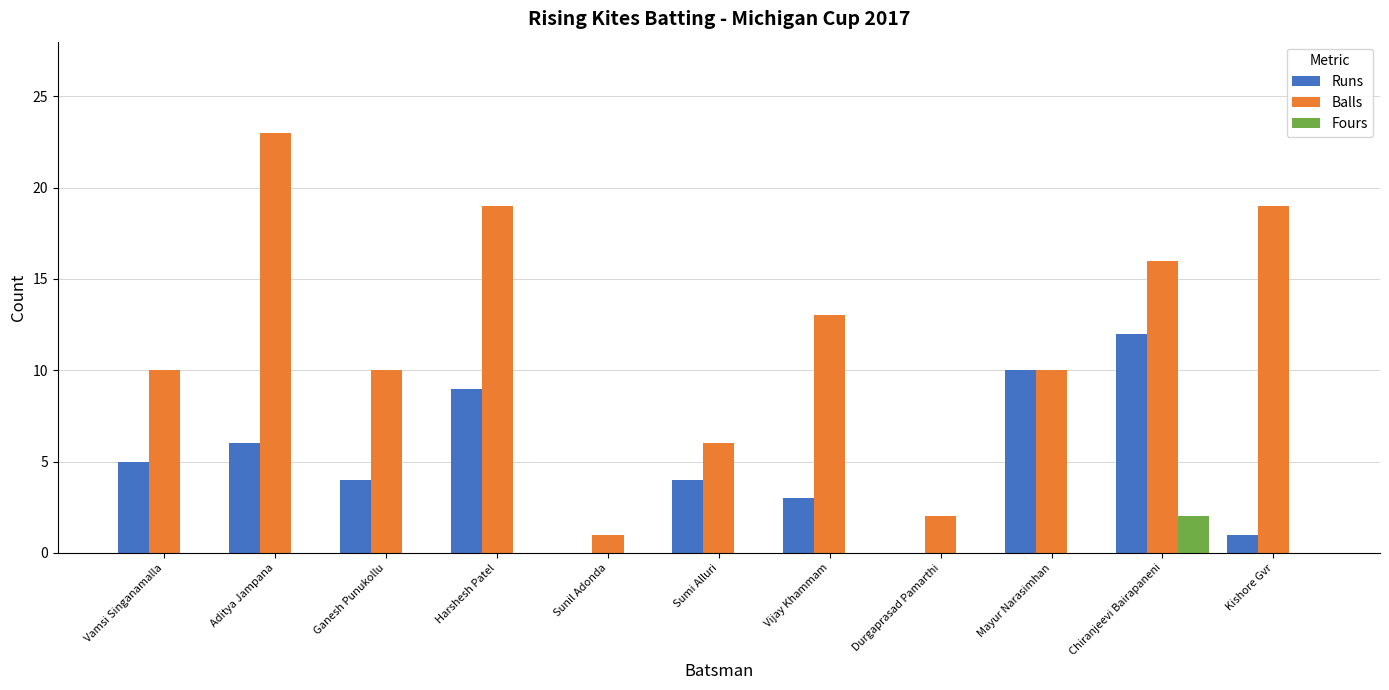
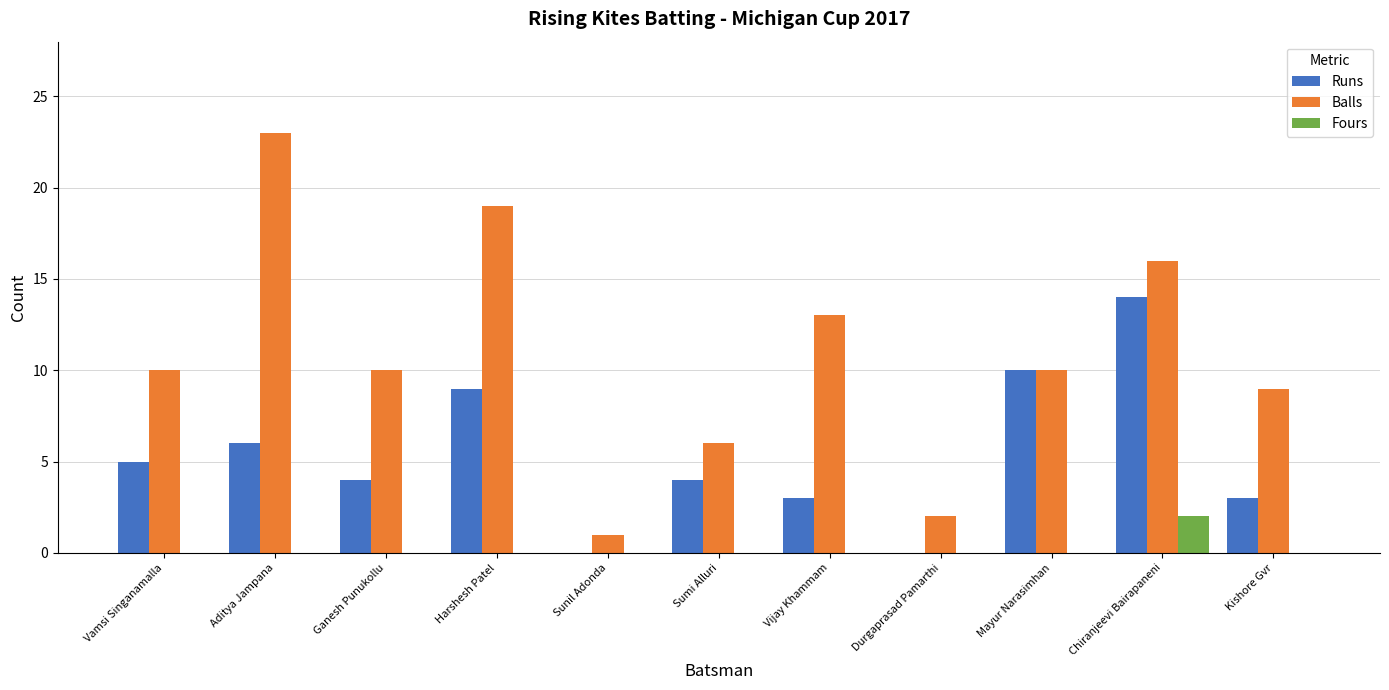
Runs, Chiranjeevi Bairapaneni: 12 -> 14
Runs, Kishore Gvr: 1 -> 3
Balls, Kishore Gvr: 19 -> 9
